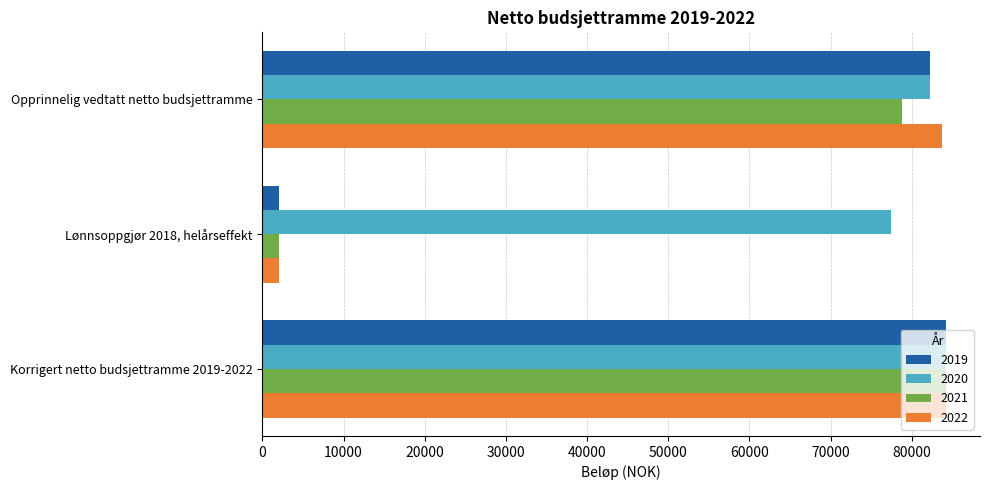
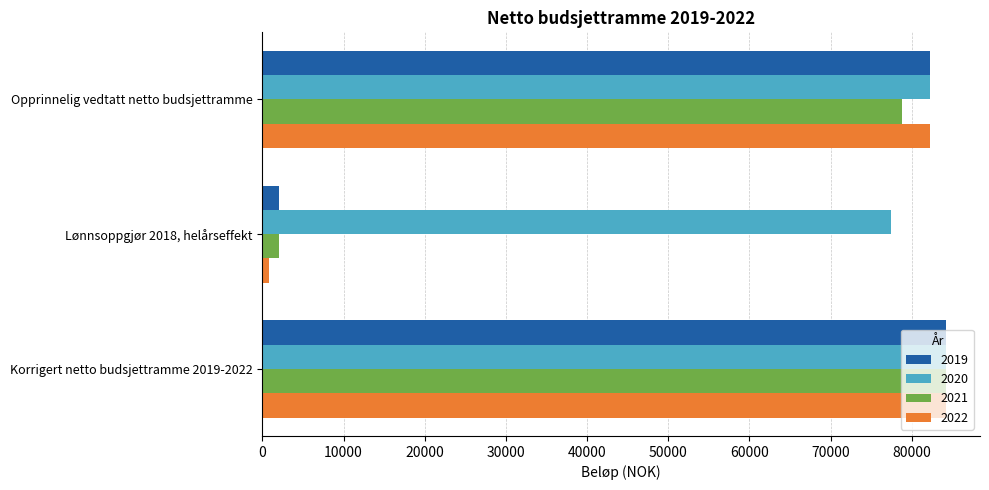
2022, Opprinnelig vedtatt netto budsjettramme: 84000 -> 82000
2022, Lønnsoppgjør 2018, helårseffekt: 2000 -> 1000
